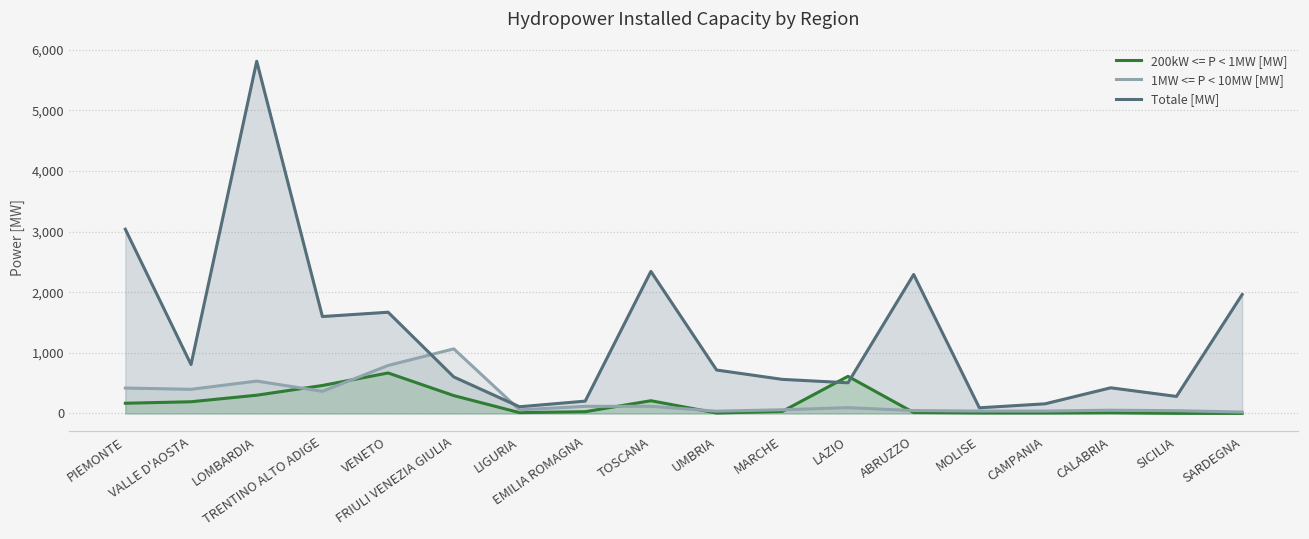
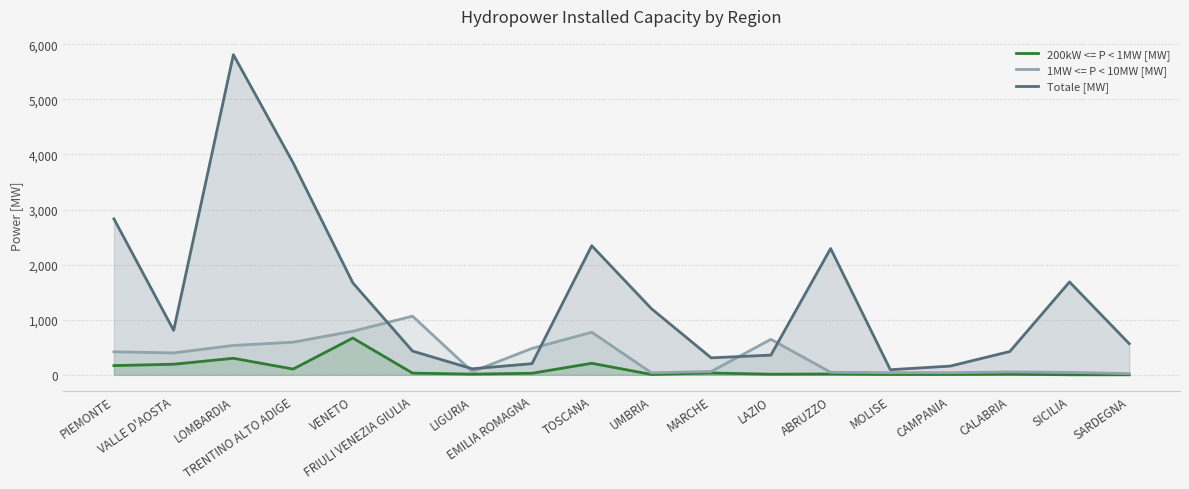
Totale [MW], PIEMONTE: 3,000 -> 2,800
200kW <= P < 1MW [MW], TRENTINO ALTO ADIGE: 500 -> 100
1MW <= P < 10MW [MW], TRENTINO ALTO ADIGE: 400 -> 600
Totale [MW], TRENTINO ALTO ADIGE: 1,600 -> 3,800
200kW <= P < 1MW [MW], FRIULI VENEZIA GIULIA: 300 -> 0
Totale [MW], FRIULI VENEZIA GIULIA: 600 -> 400
1MW <= P < 10MW [MW], EMILIA ROMAGNA: 100 -> 500
1MW <= P < 10MW [MW], TOSCANA: 100 -> 800
Totale [MW], UMBRIA: 700 -> 1,200
Totale [MW], MARCHE: 600 -> 300
200kW <= P < 1MW [MW], LAZIO: 600 -> 0
1MW <= P < 10MW [MW], LAZIO: 100 -> 600
Totale [MW], LAZIO: 500 -> 400
Totale [MW], SICILIA: 300 -> 1,700
Totale [MW], SARDEGNA: 2,000 -> 600
